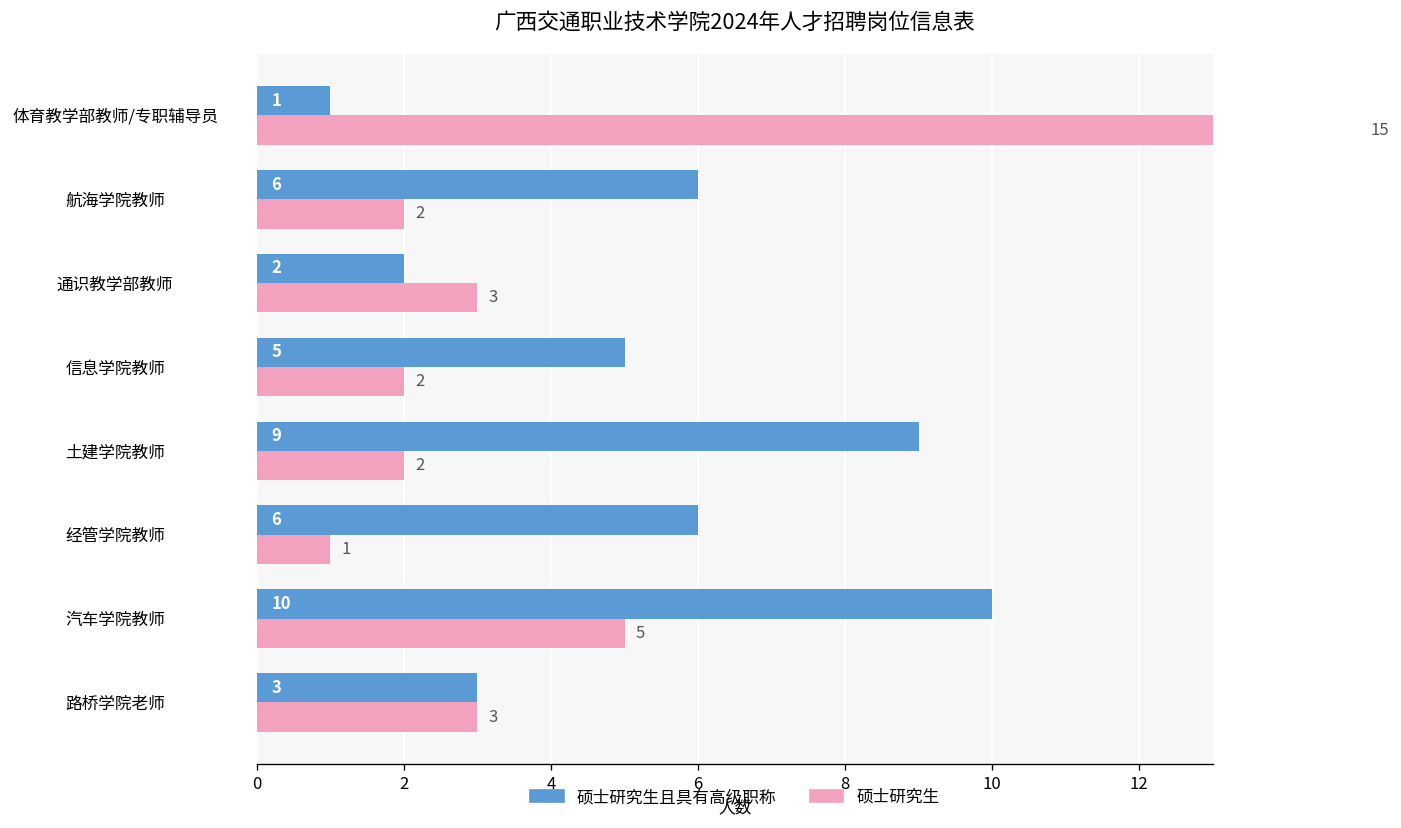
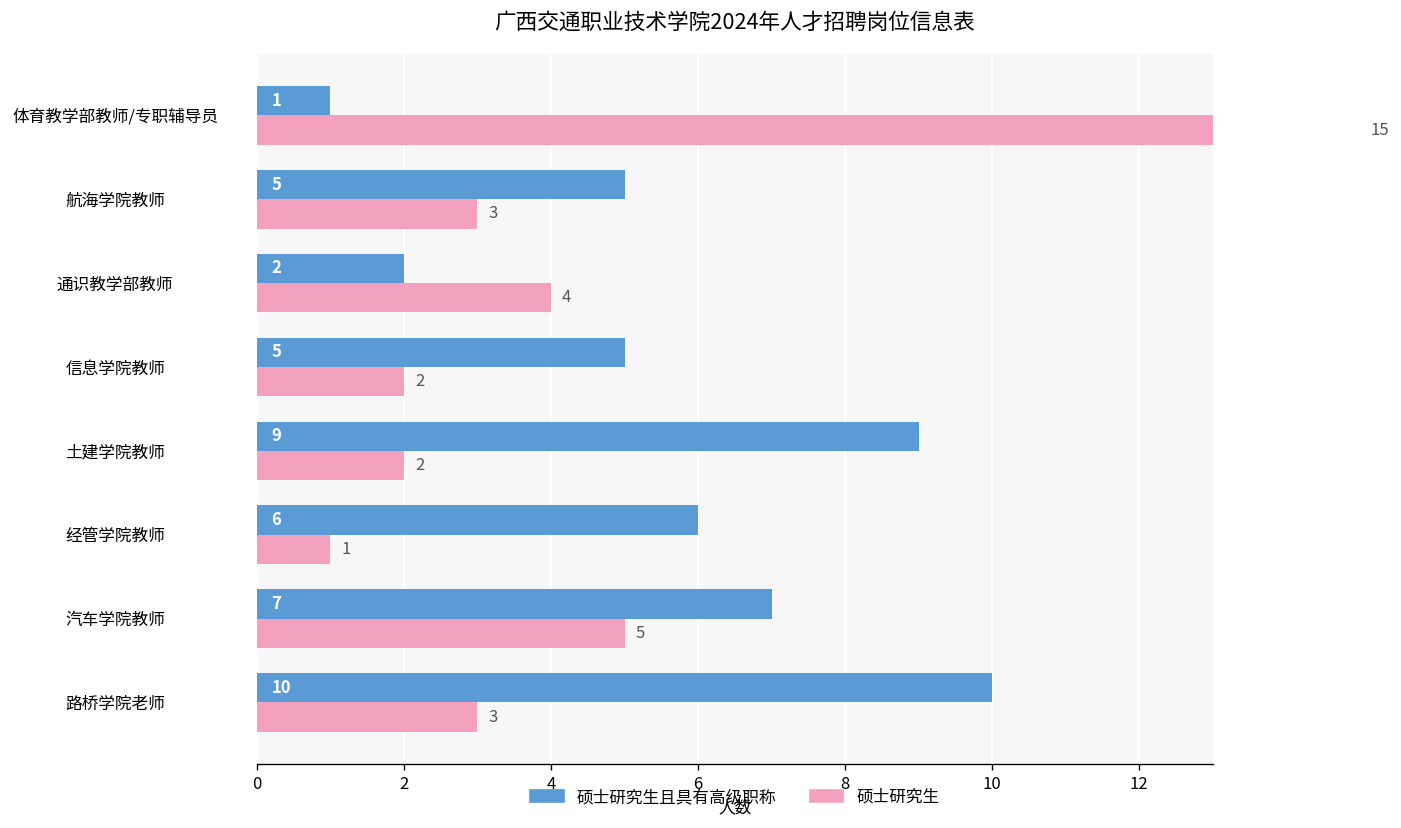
硕士研究生且具有高级职称, 航海学院教师: 6 -> 5
硕士研究生, 航海学院教师: 2 -> 3
硕士研究生, 通识教学部教师: 3 -> 4
硕士研究生且具有高级职称, 汽车学院教师: 10 -> 7
硕士研究生且具有高级职称, 路桥学院老师: 3 -> 10
